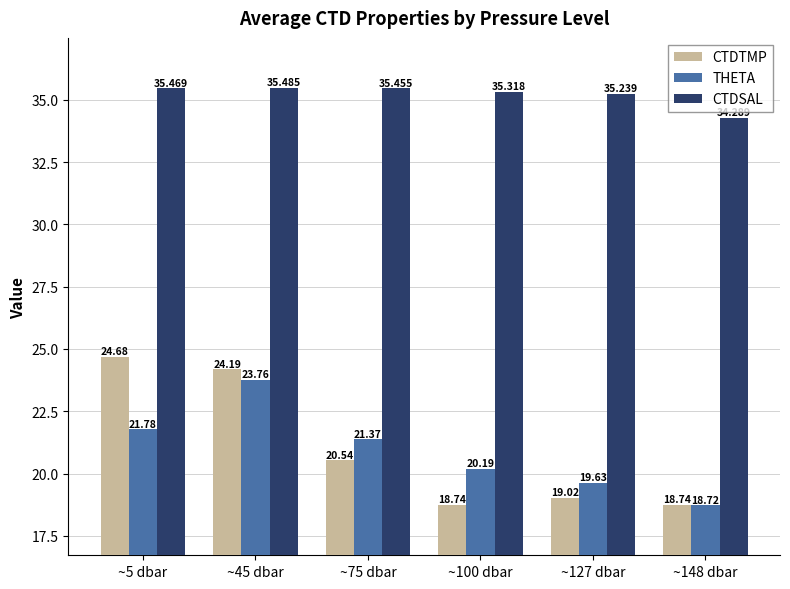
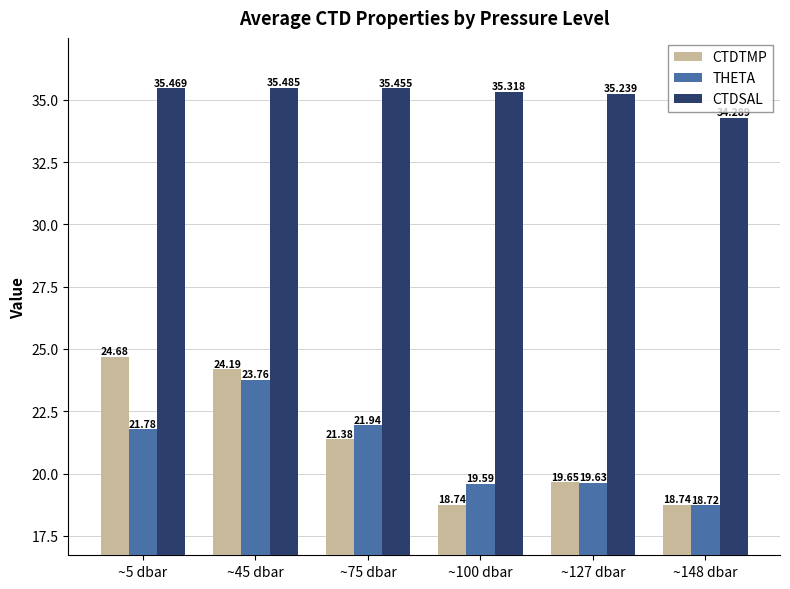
CTDTMP, ~75 dbar: 20.54 -> 21.38
THETA, ~75 dbar: 21.37 -> 21.94
THETA, ~100 dbar: 20.19 -> 19.59
CTDTMP, ~127 dbar: 19.02 -> 19.65
